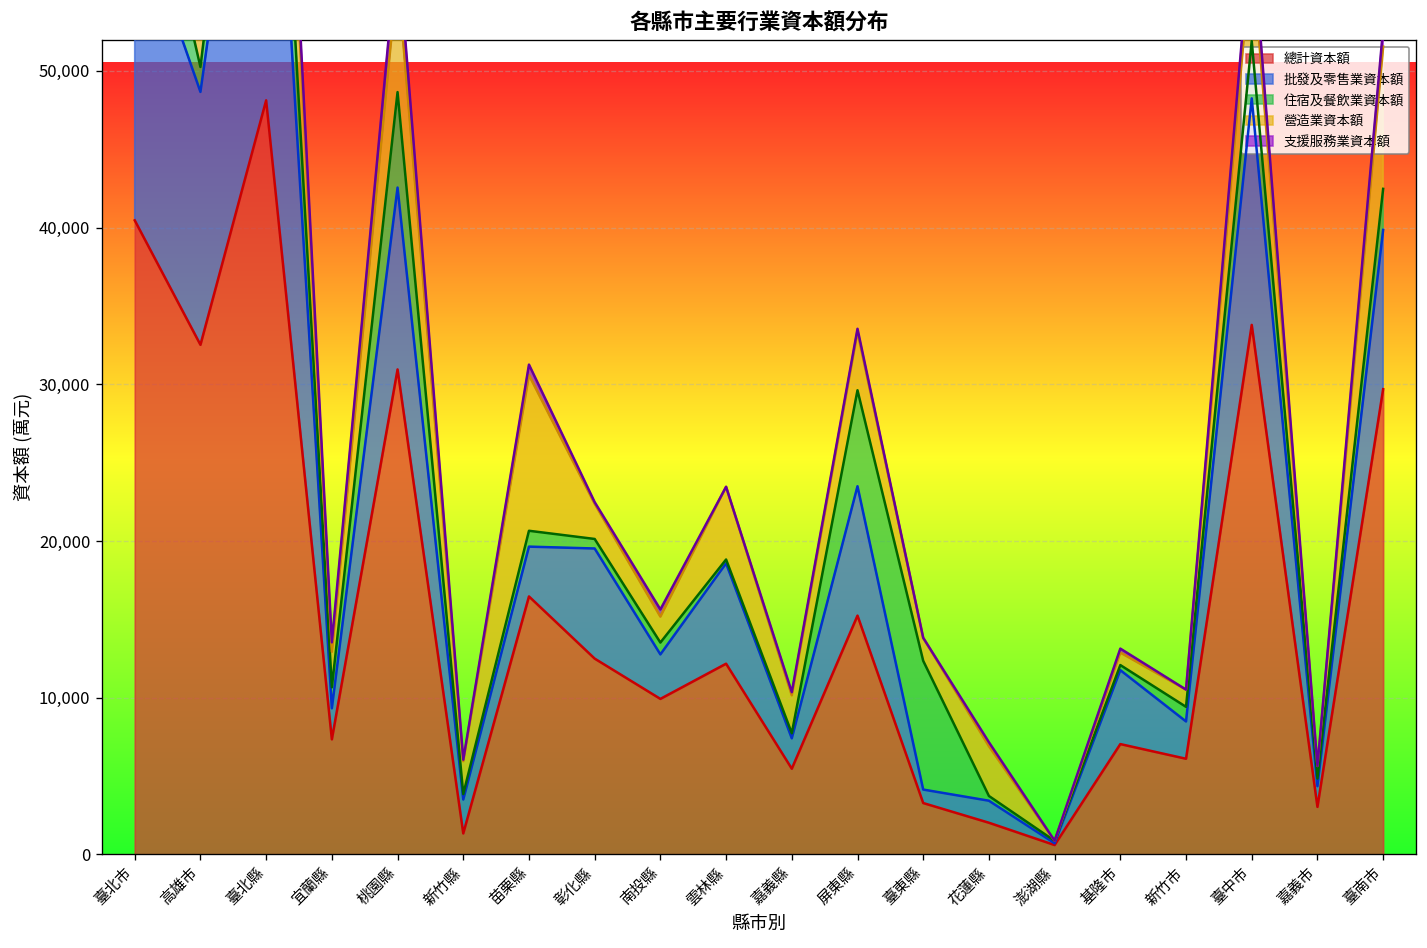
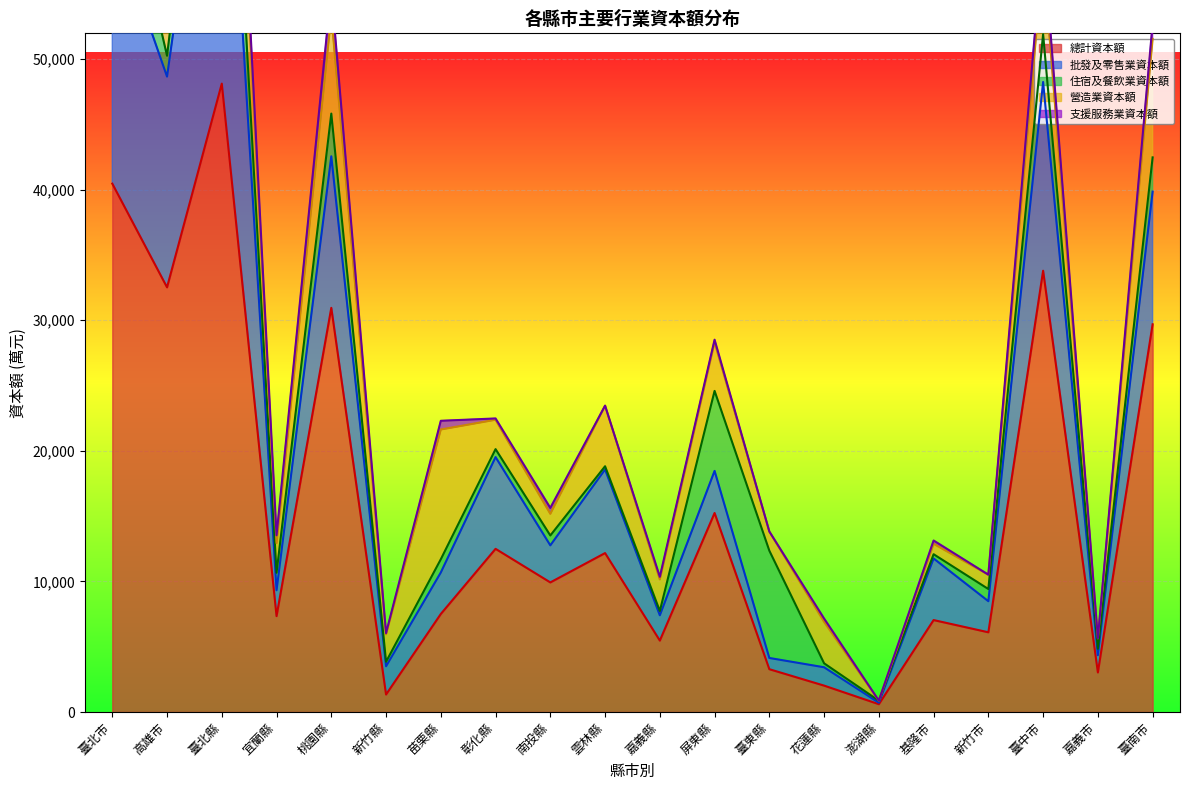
住宿及餐飲業資本額, 桃園縣: 6,100 -> 3,300
總計資本額, 苗栗縣: 16,500 -> 7,500
批發及零售業資本額, 屏東縣: 8,300 -> 3,200
